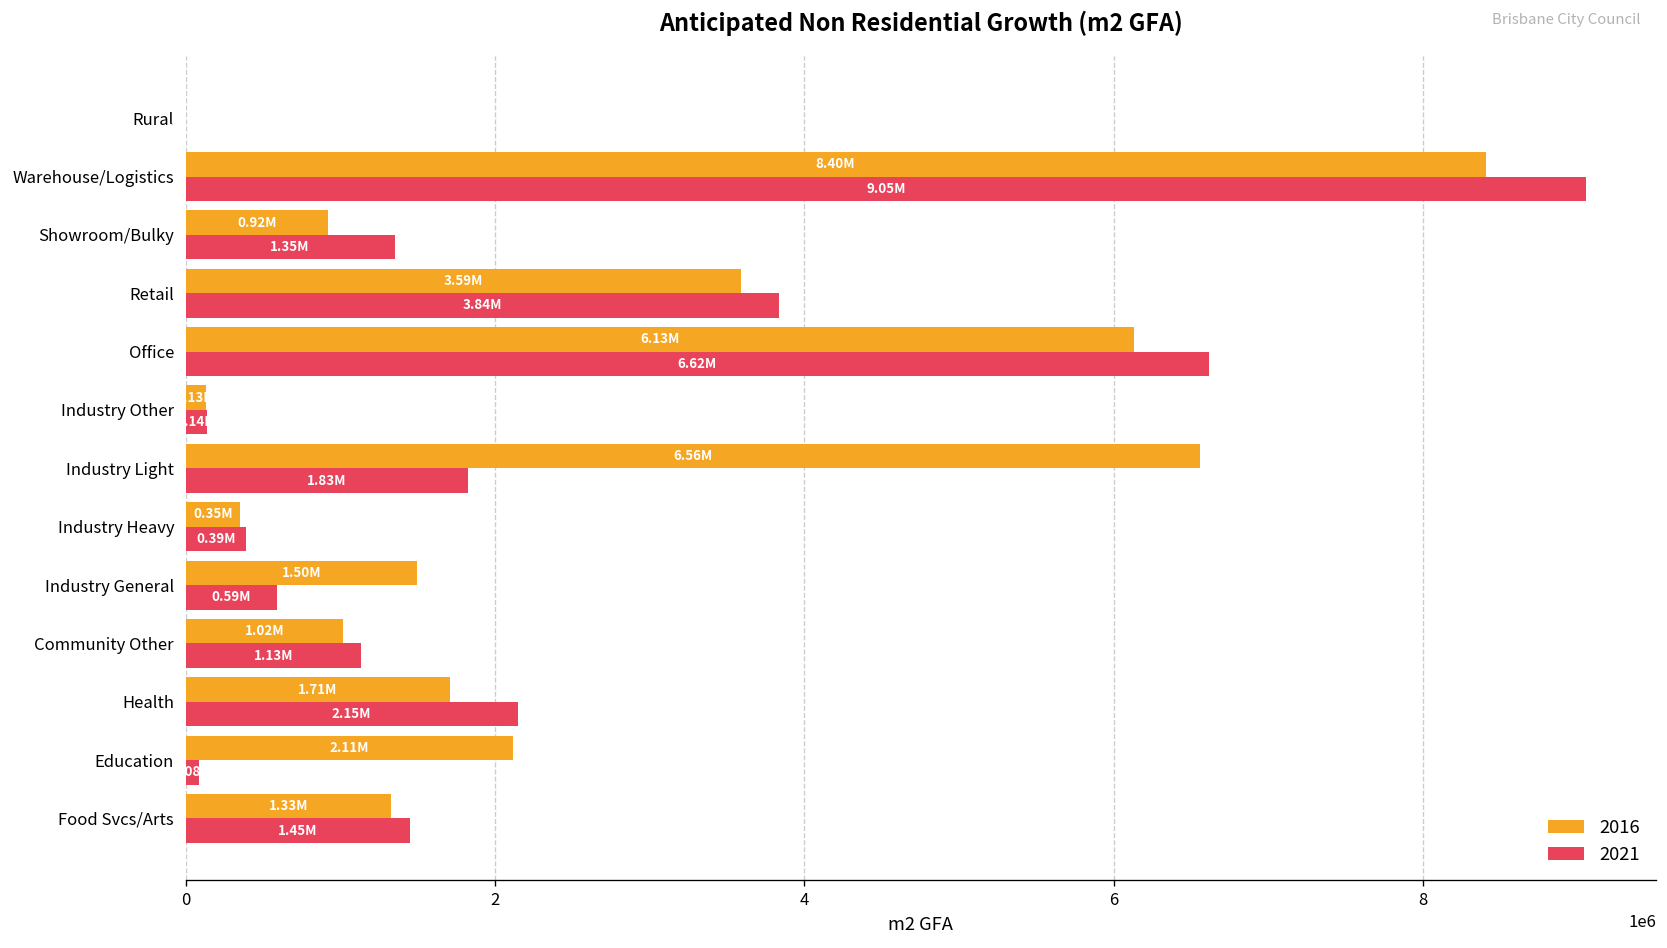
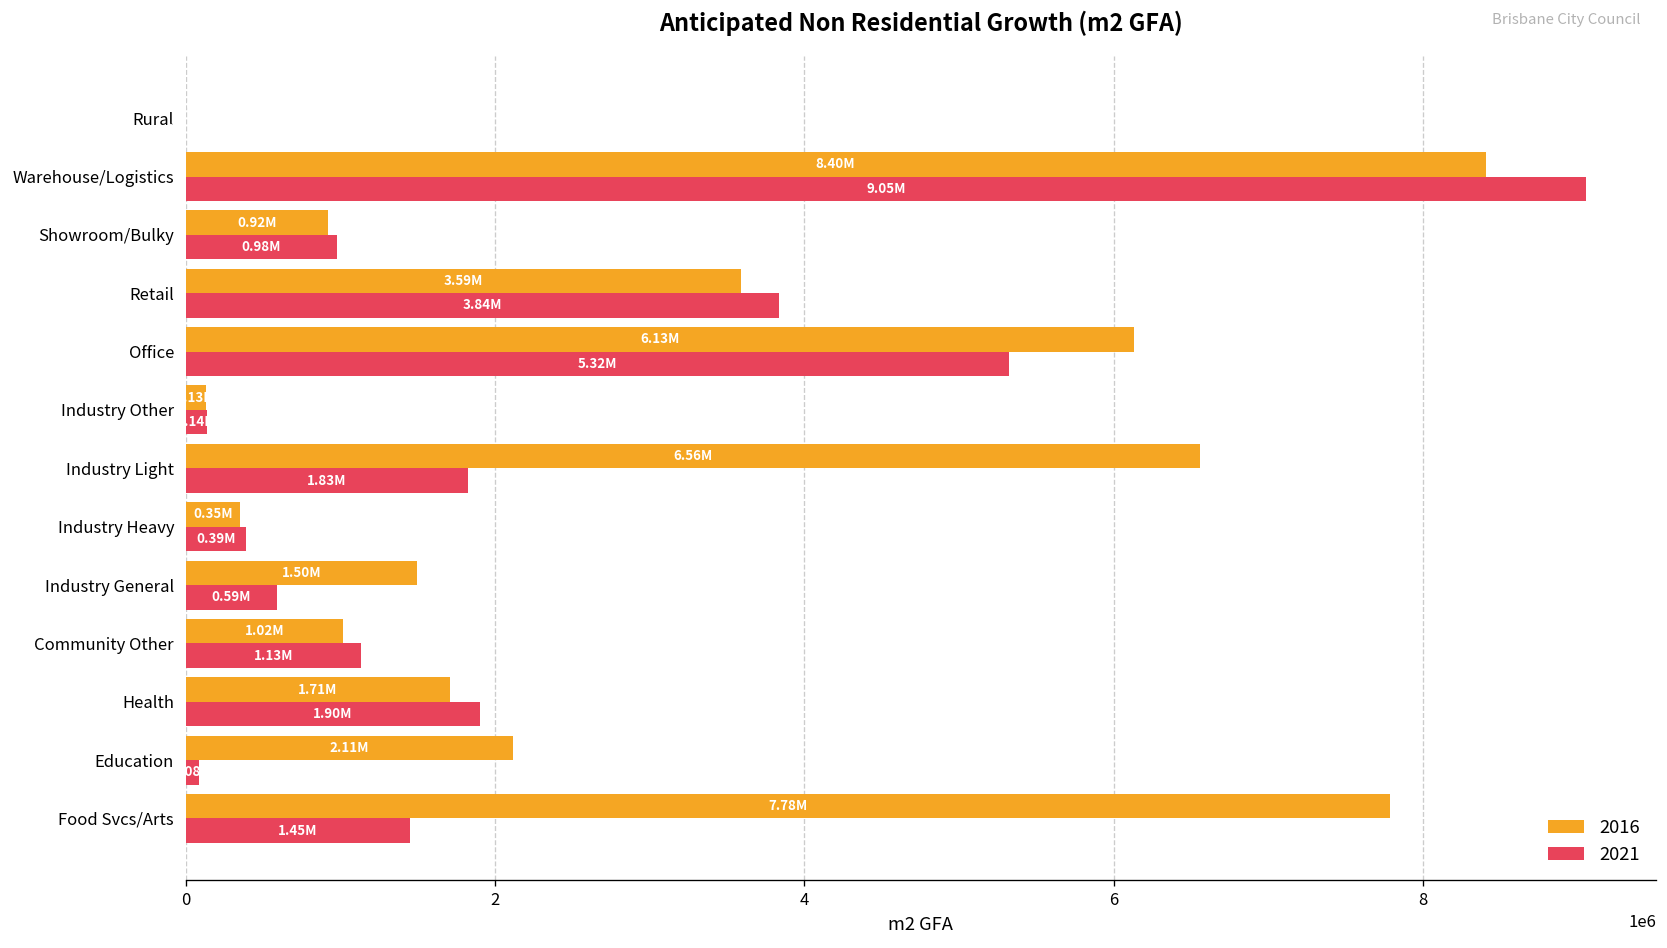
2021, Showroom/Bulky: 1.35M -> 0.98M
2021, Office: 6.62M -> 5.32M
2021, Health: 2.15M -> 1.90M
2016, Food Svcs/Arts: 1.33M -> 7.78M
